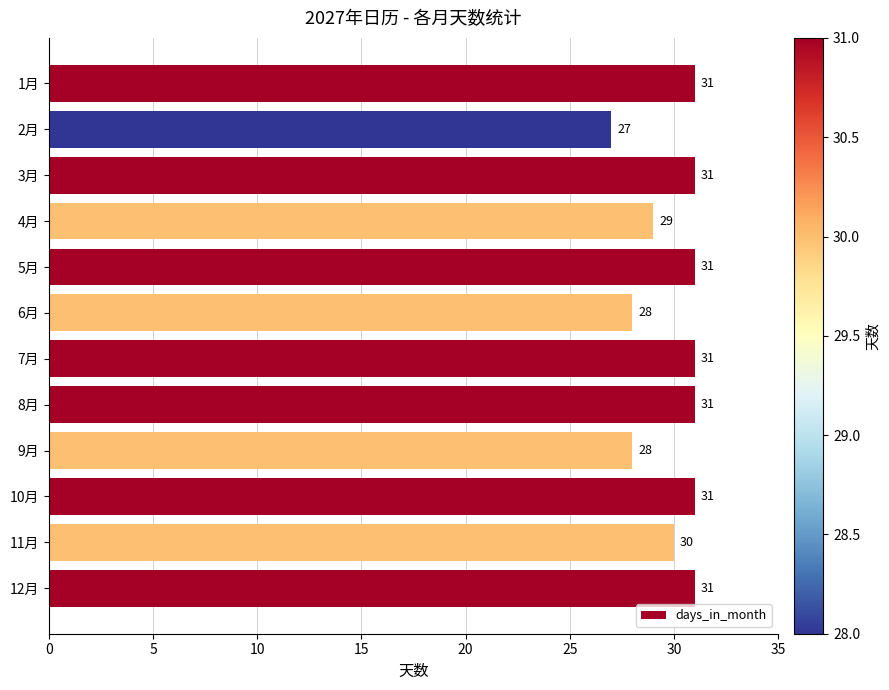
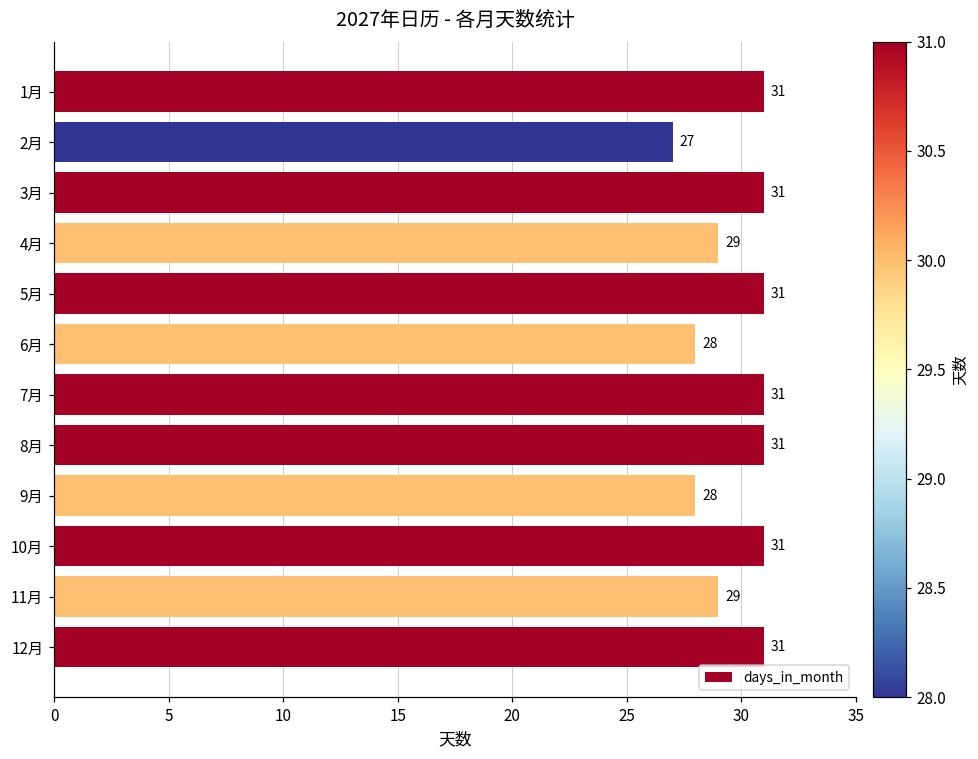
11月: 30 -> 29
